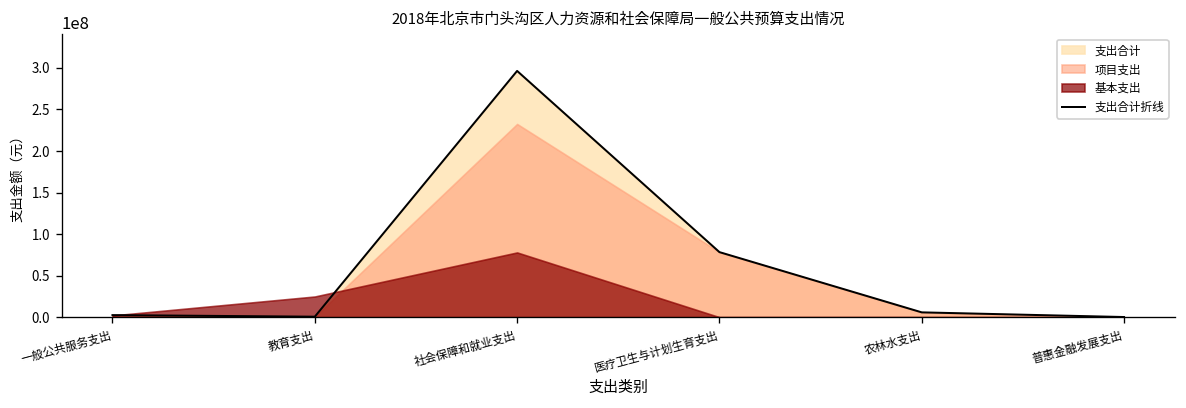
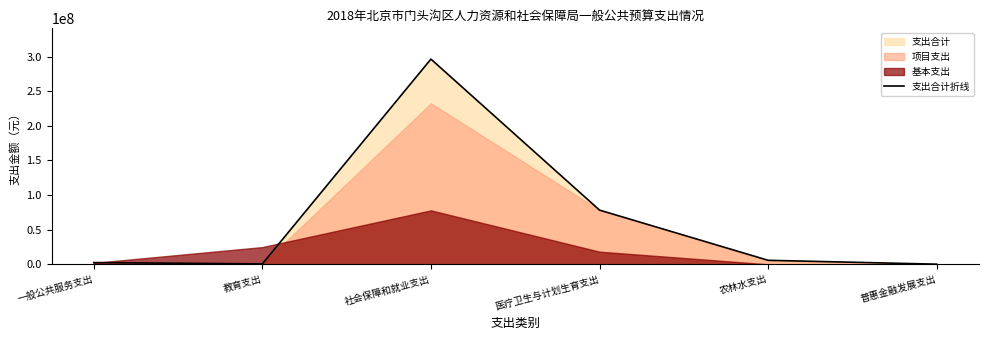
基本支出, 医疗卫生与计划生育支出: 0 -> 20000000
